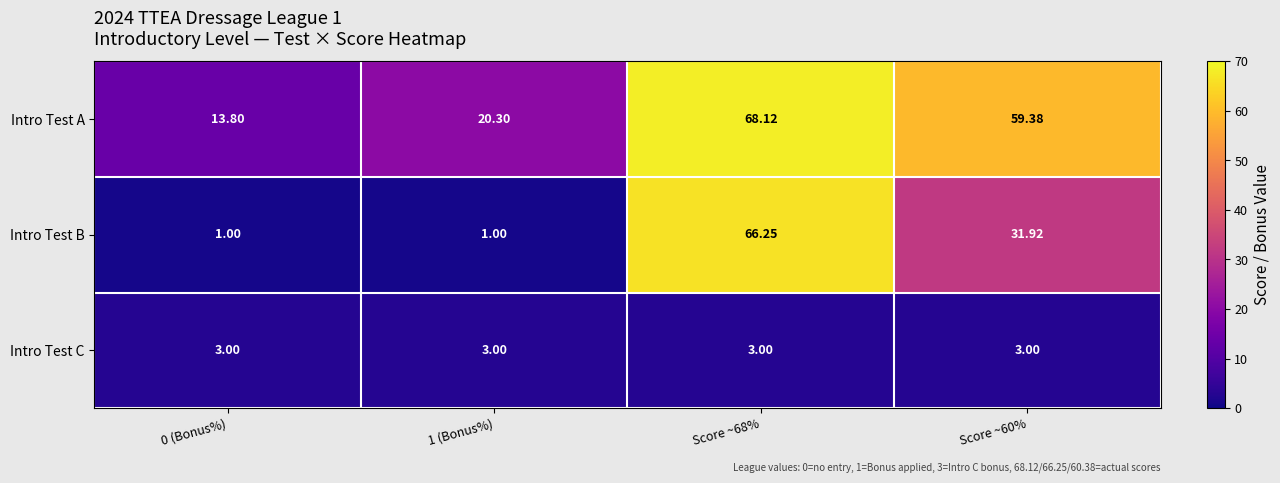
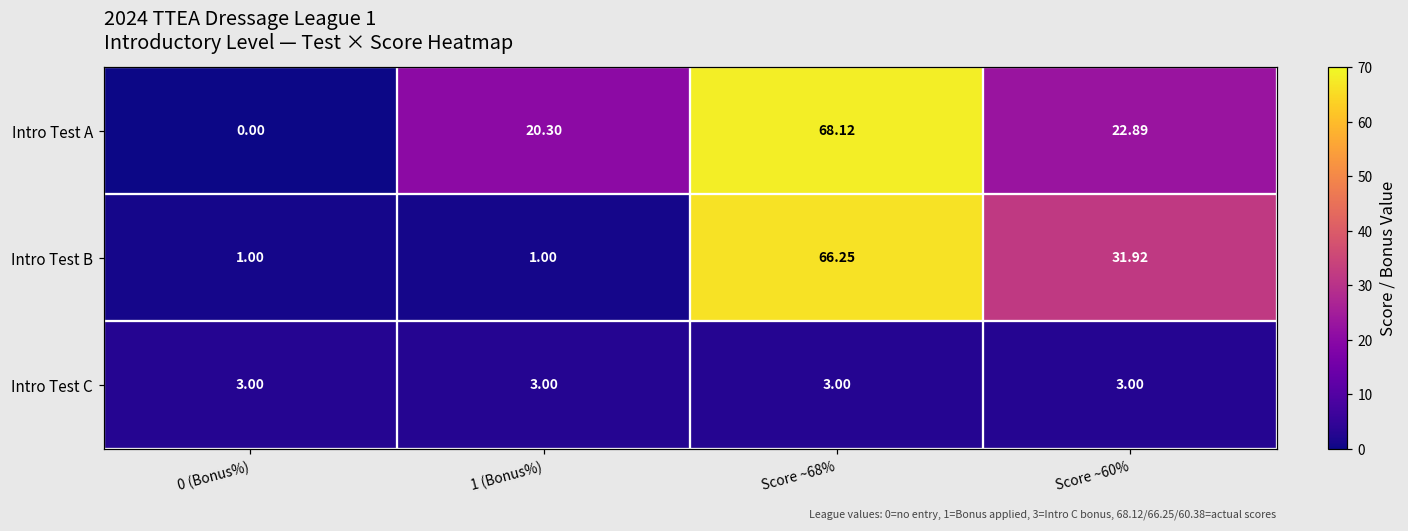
Intro Test A, 0 (Bonus%): 13.80 -> 0.00
Intro Test A, Score ~60%: 59.38 -> 22.89
